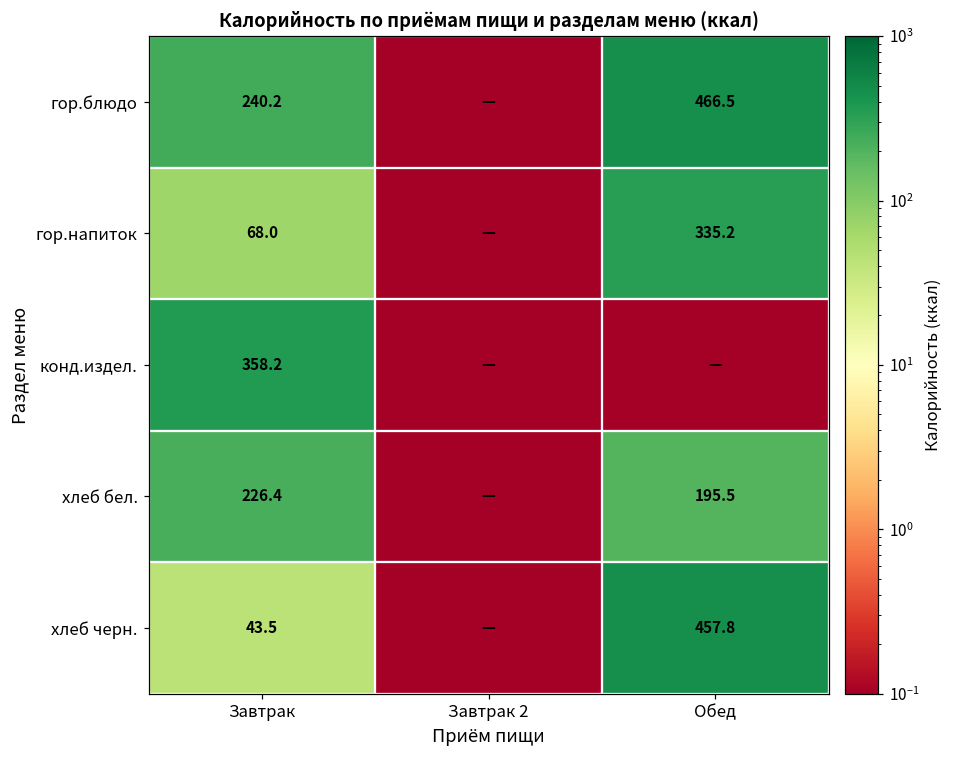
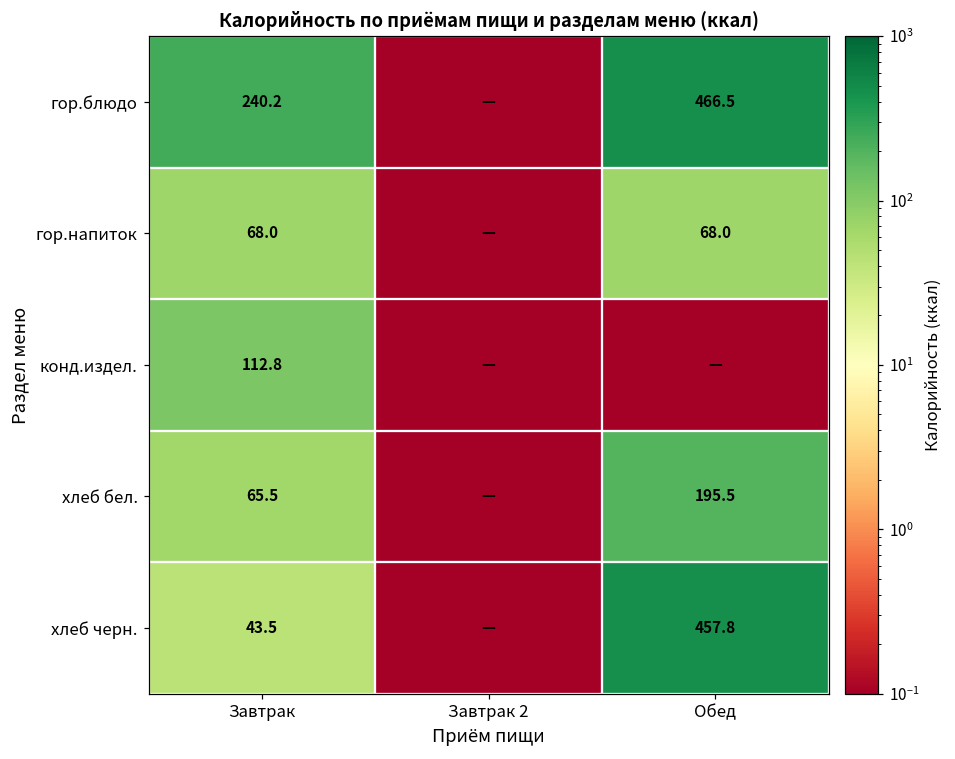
гор.напиток, Обед: 335.2 -> 68.0
конд.издел., Завтрак: 358.2 -> 112.8
хлеб бел., Завтрак: 226.4 -> 65.5
